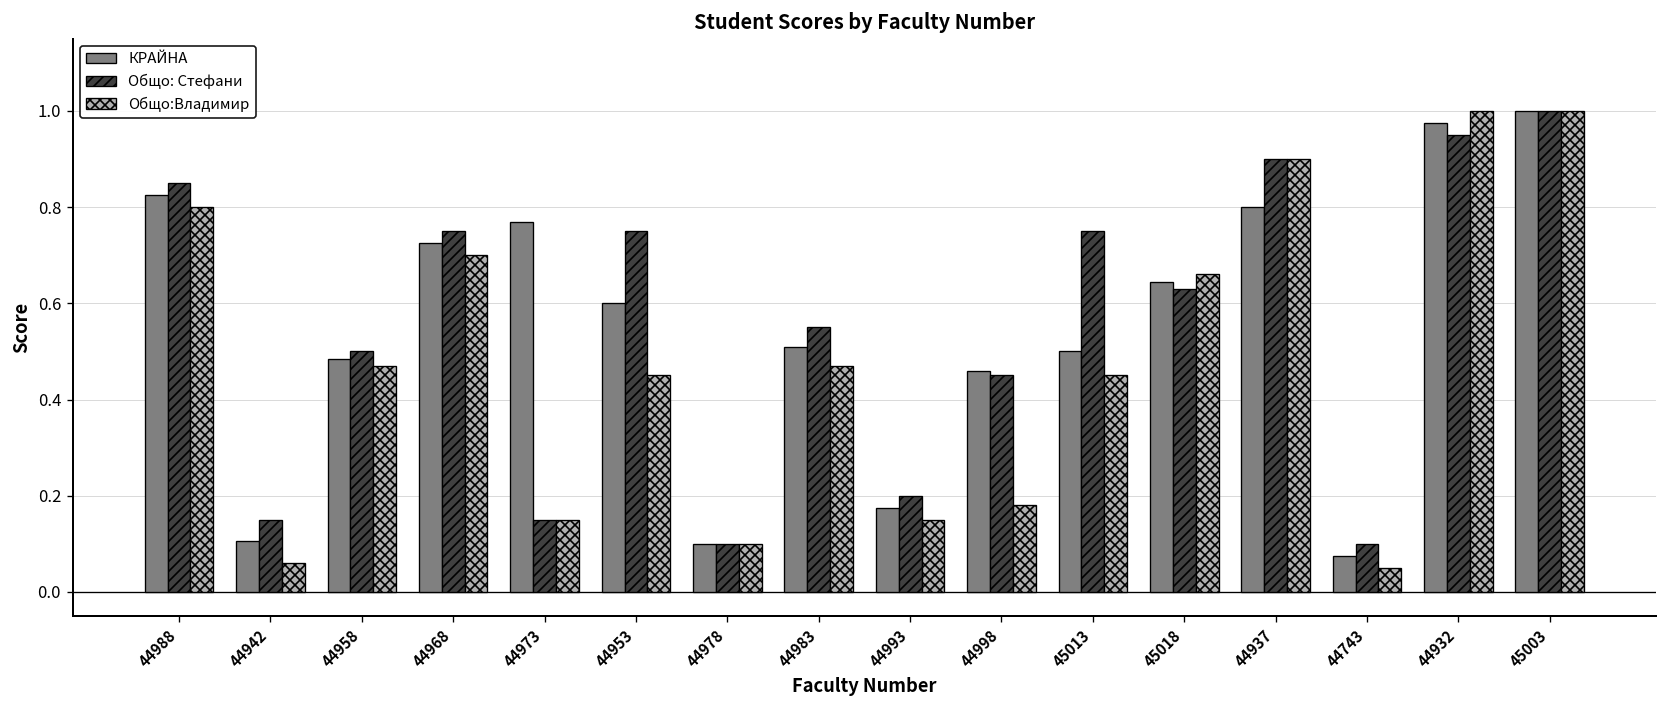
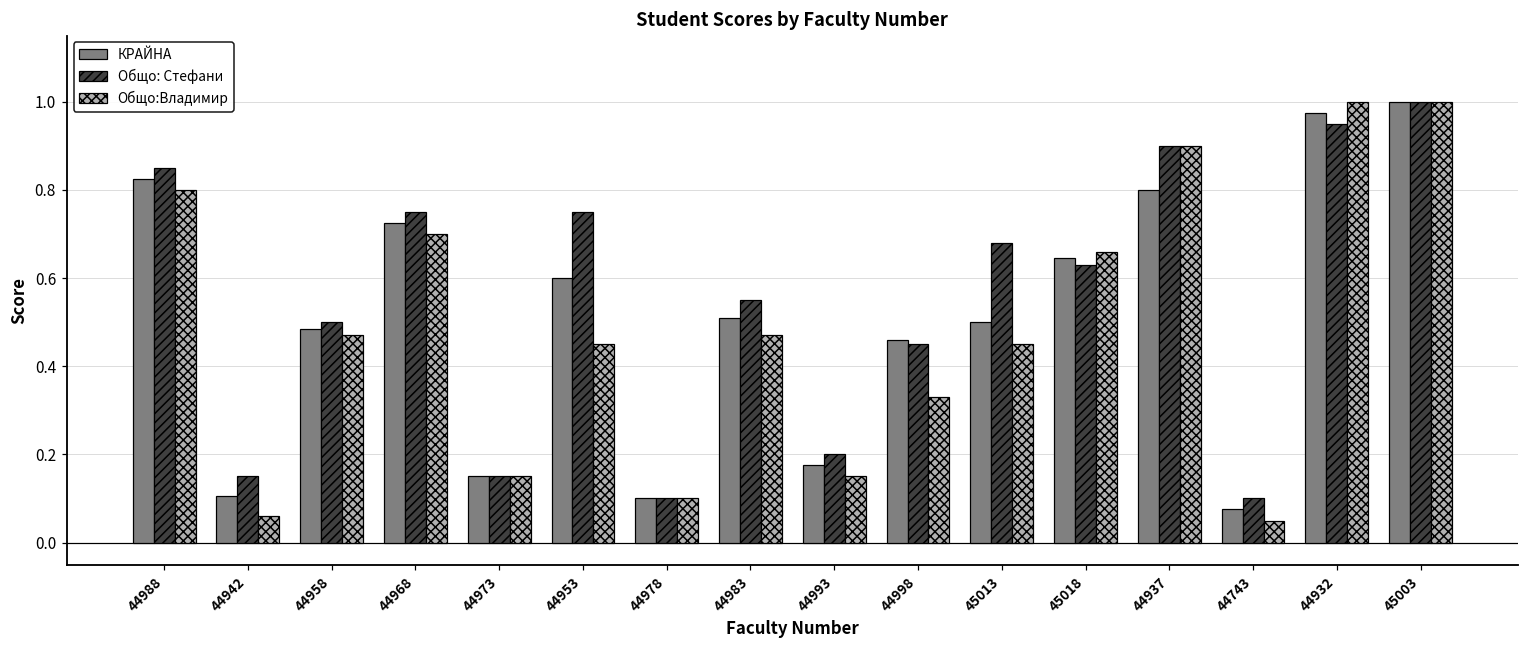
КРАЙНА, 44973: 0.77 -> 0.15
Общо:Владимир, 44998: 0.18 -> 0.33
Общо: Стефани, 45013: 0.75 -> 0.68
